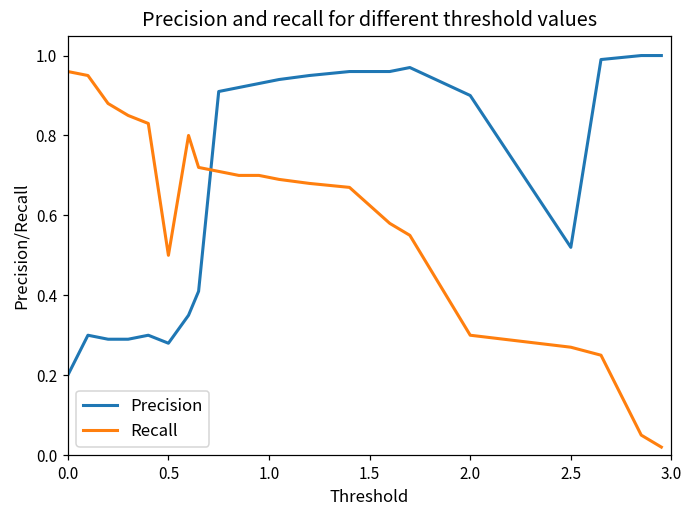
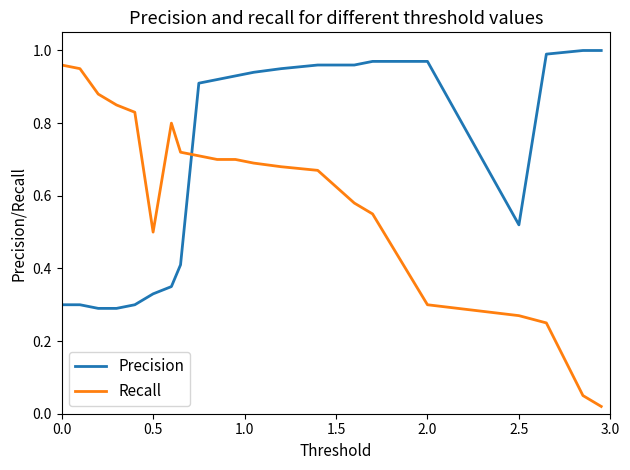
Precision, 0.0: 0.2 -> 0.3
Precision, 0.5: 0.28 -> 0.33
Precision, 2.0: 0.90 -> 0.97
